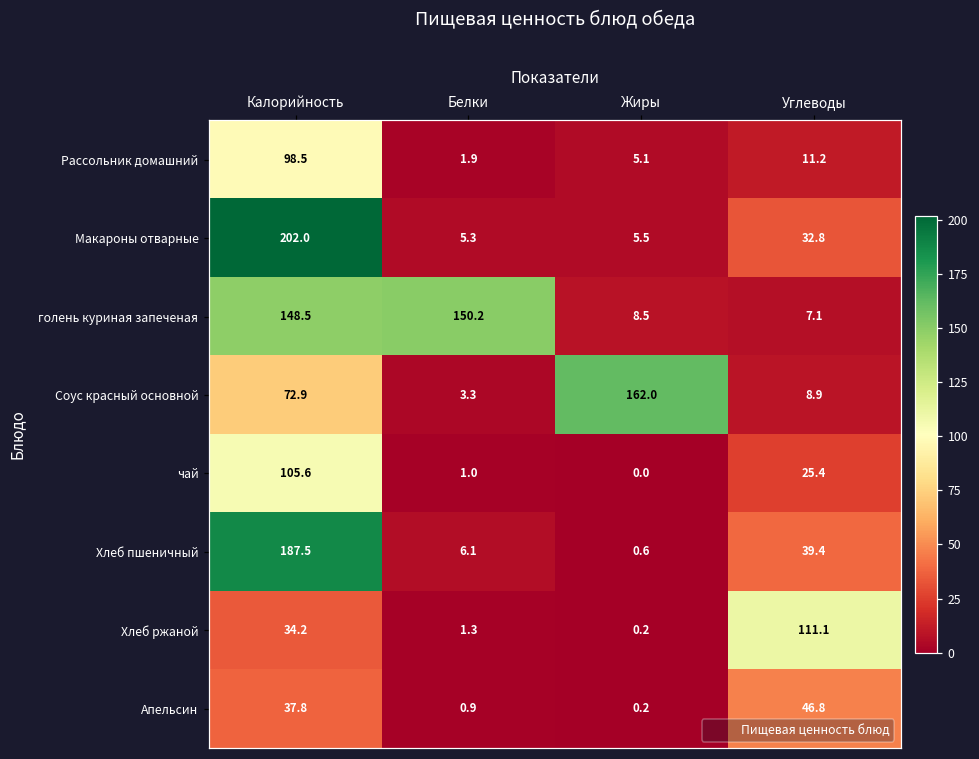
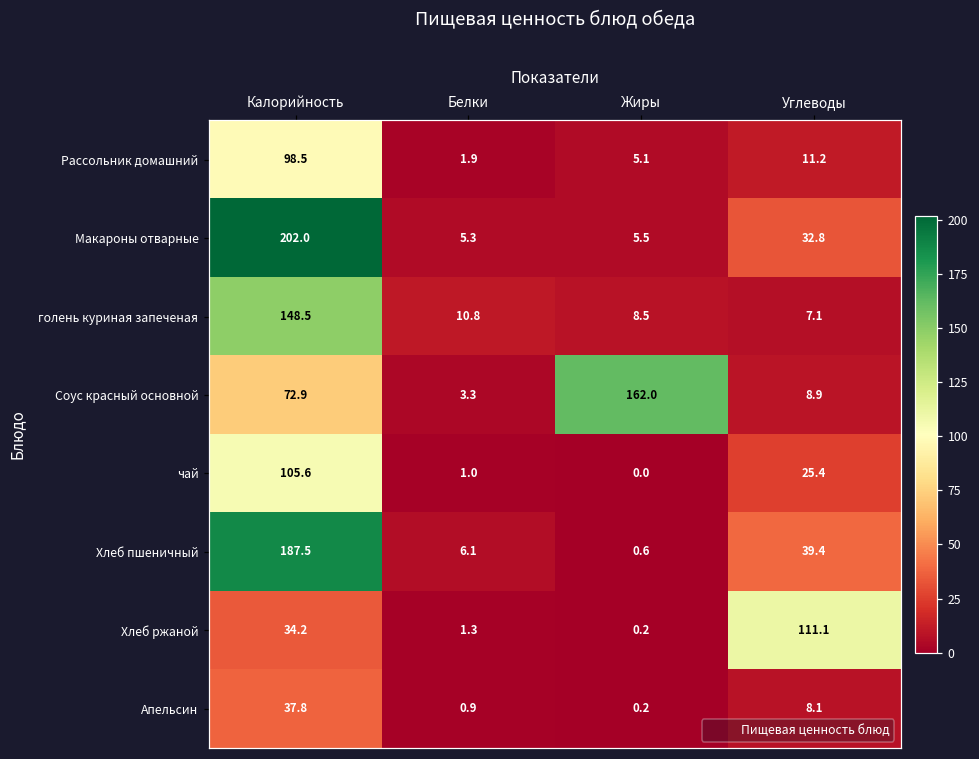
голень куриная запеченая, Белки: 150.2 -> 10.8
Апельсин, Углеводы: 46.8 -> 8.1
